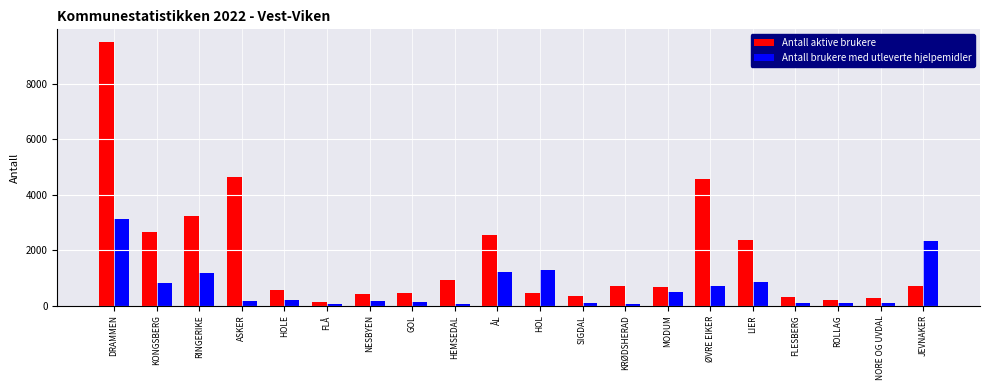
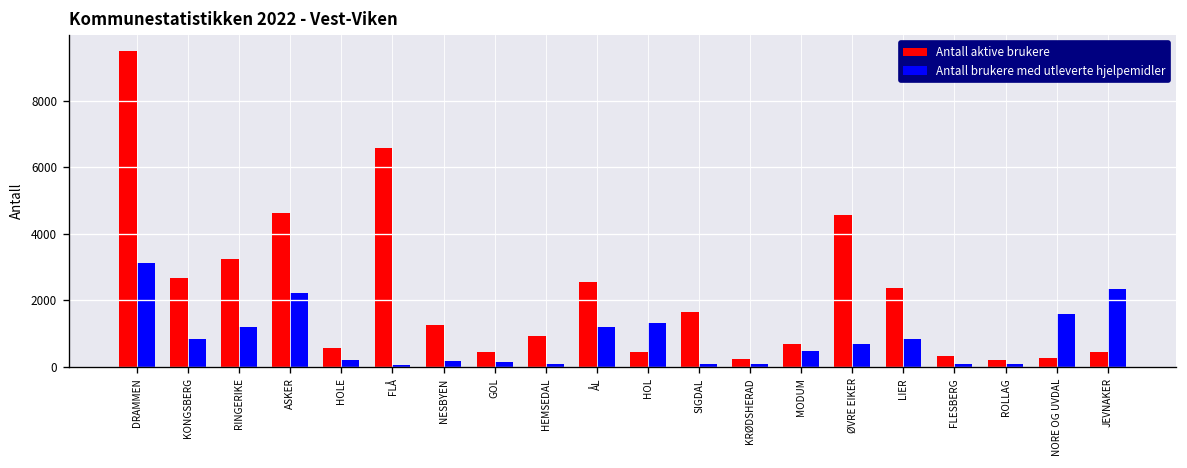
Antall brukere med utleverte hjelpemidler, ASKER: 200 -> 2200
Antall aktive brukere, FLÅ: 100 -> 6600
Antall aktive brukere, NESBYEN: 400 -> 1300
Antall aktive brukere, SIGDAL: 400 -> 1700
Antall aktive brukere, KRØDSHERAD: 700 -> 200
Antall brukere med utleverte hjelpemidler, NORE OG UVDAL: 100 -> 1600
Antall aktive brukere, JEVNAKER: 700 -> 400
